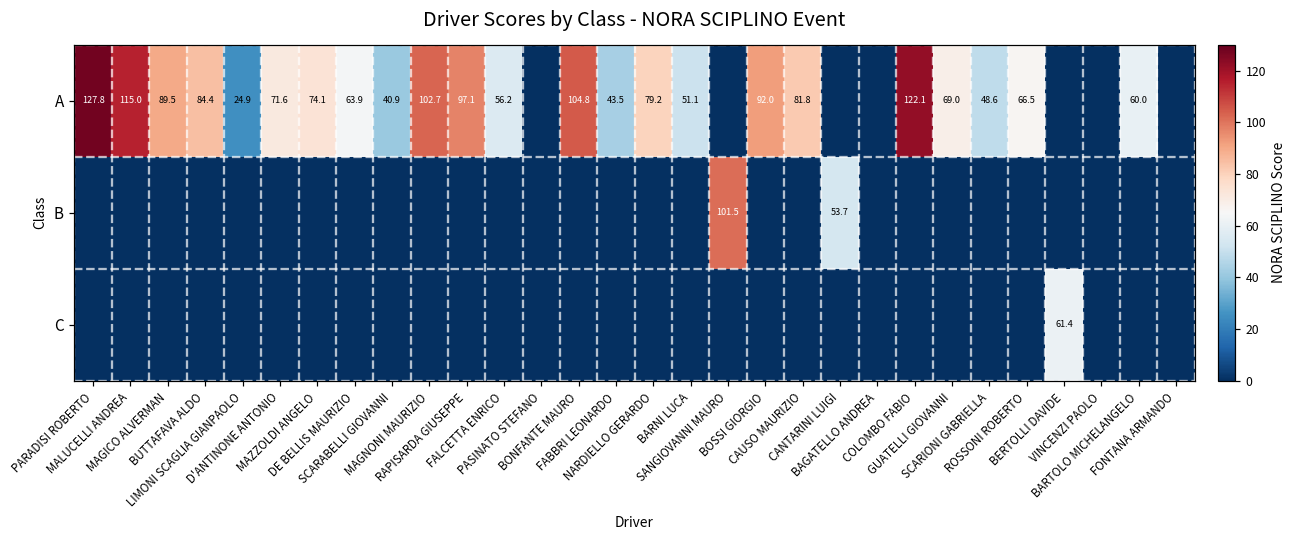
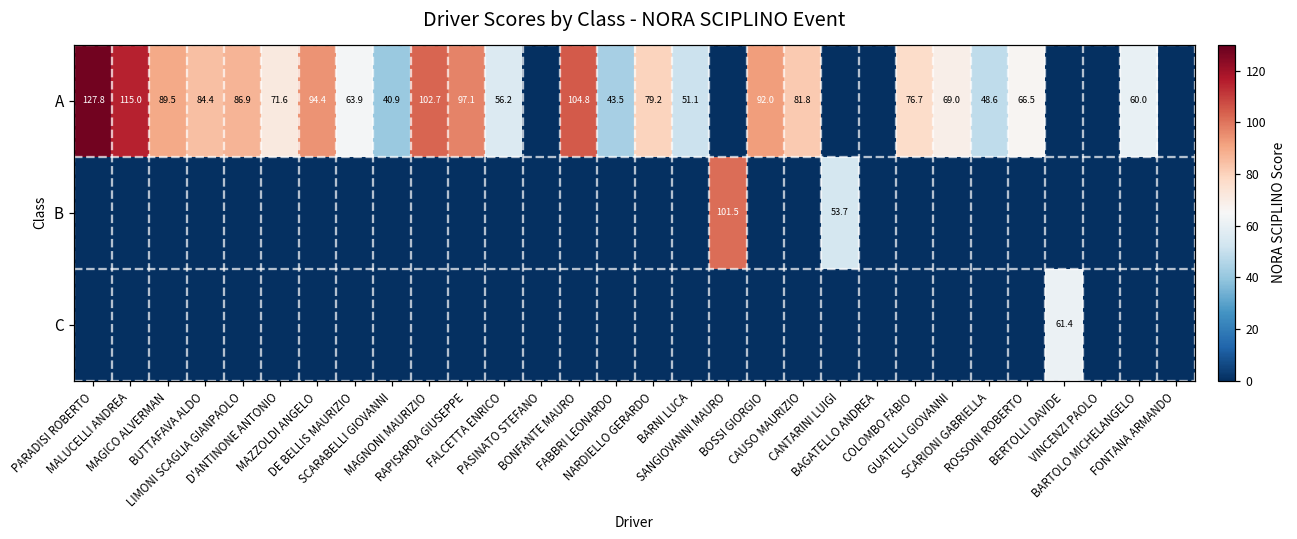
A, LIMONI SCAGLIA GIANPAOLO: 24.9 -> 86.9
A, MAZZOLDI ANGELO: 74.1 -> 94.4
A, COLOMBO FABIO: 122.1 -> 76.7
